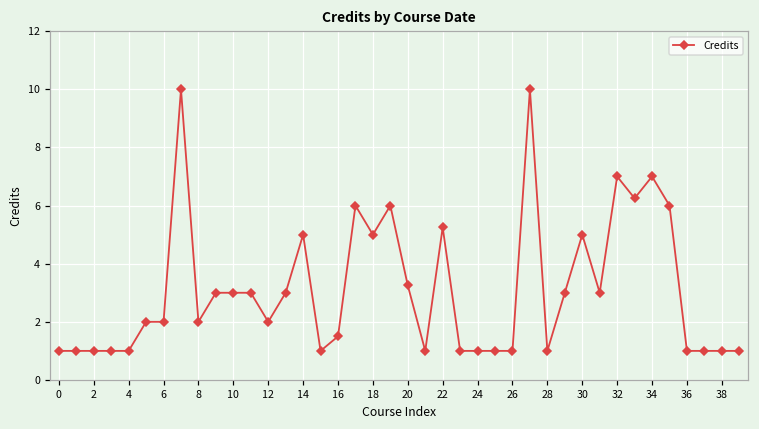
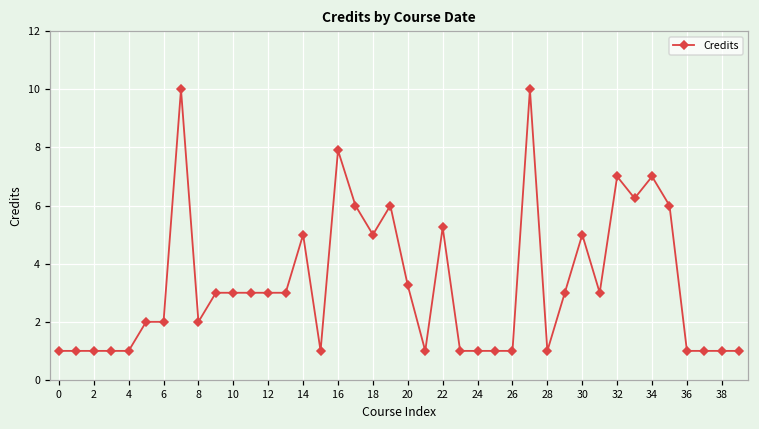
12: 2 -> 3
16: 1.5 -> 7.9
